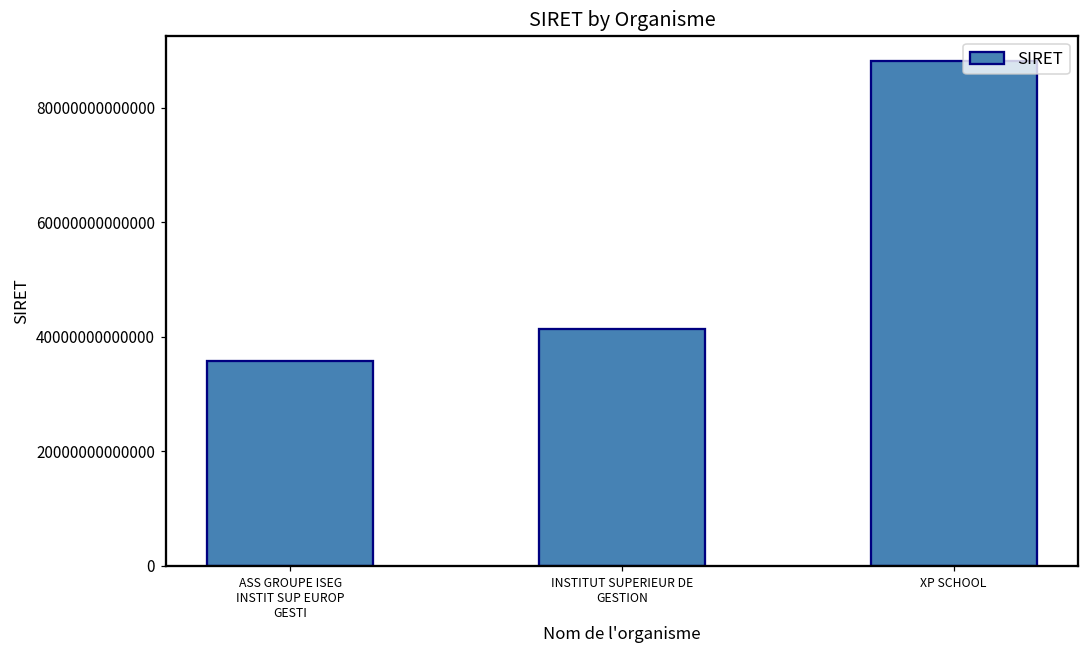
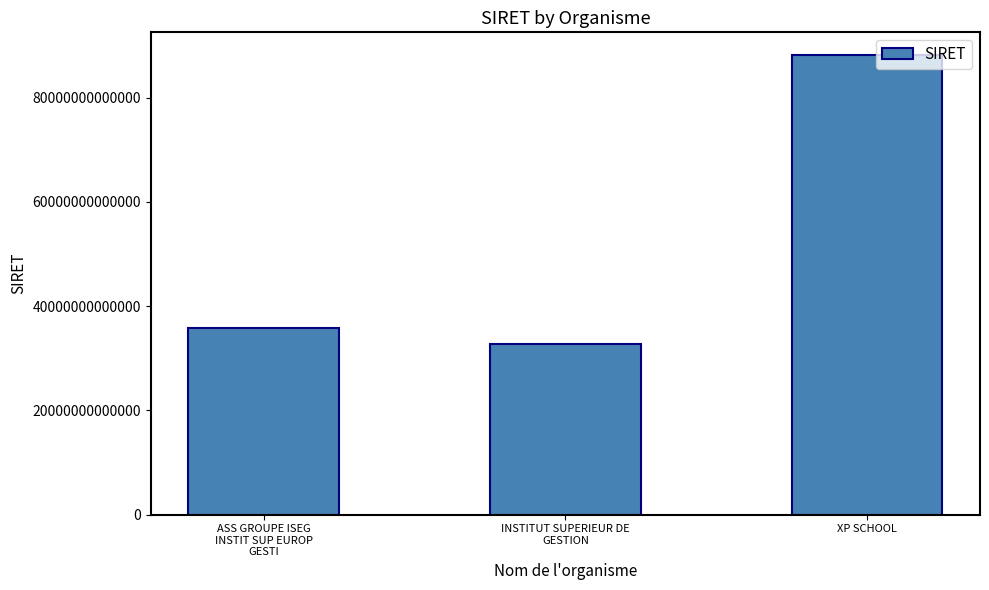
INSTITUT SUPERIEUR DE GESTION: 41000000000000 -> 33000000000000
